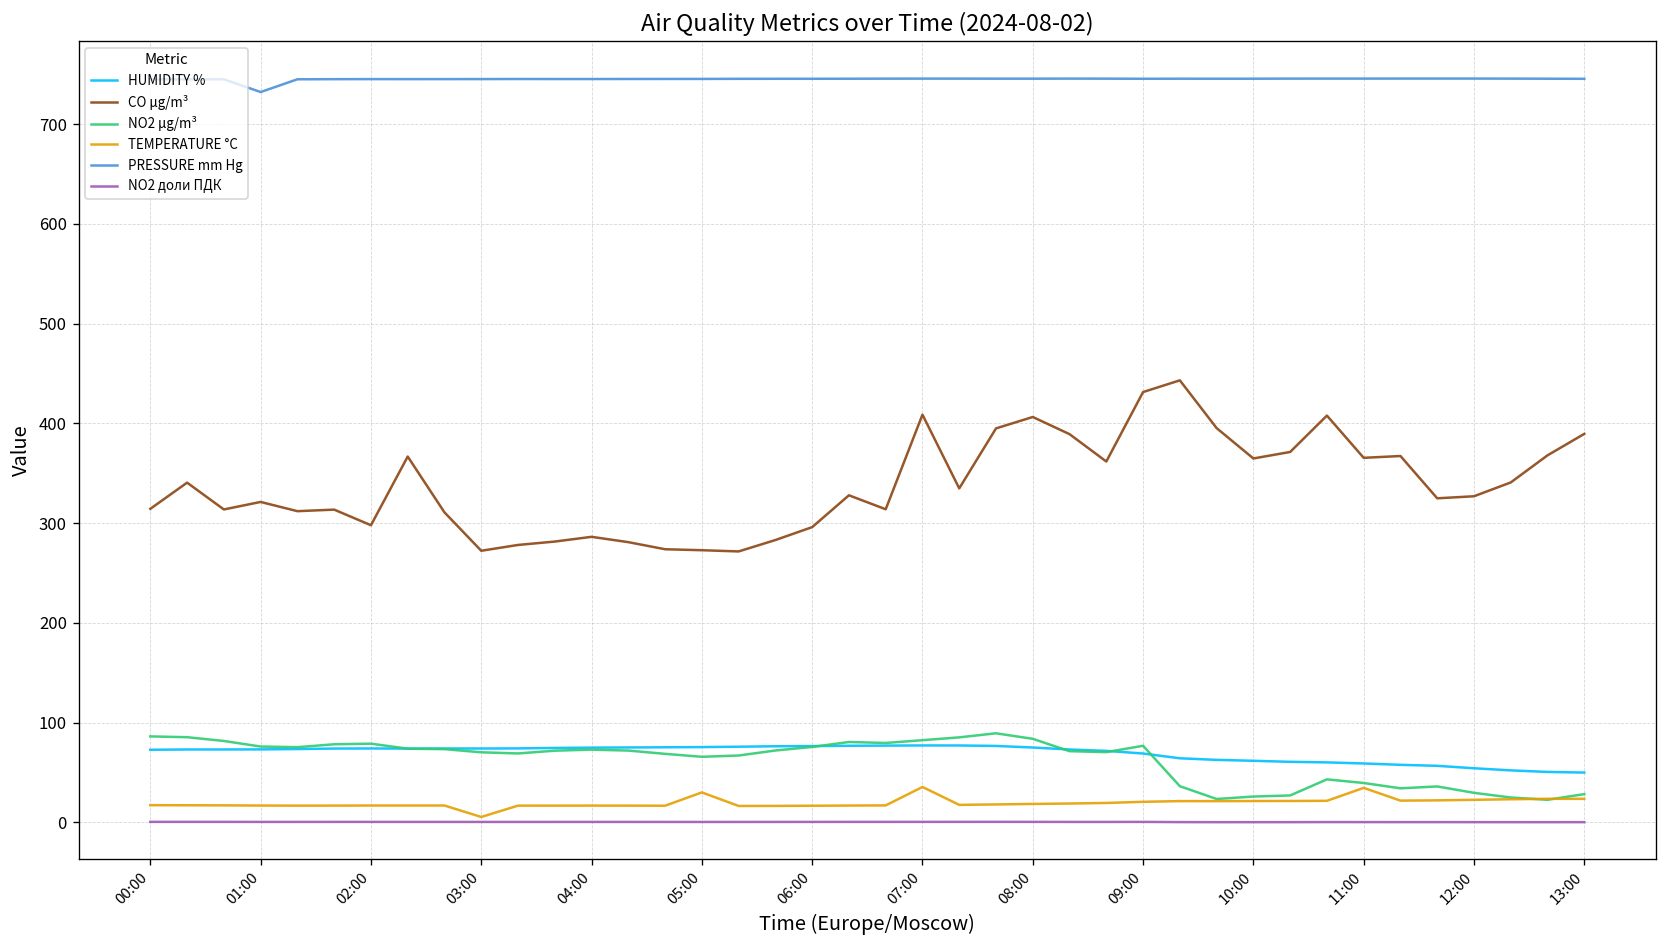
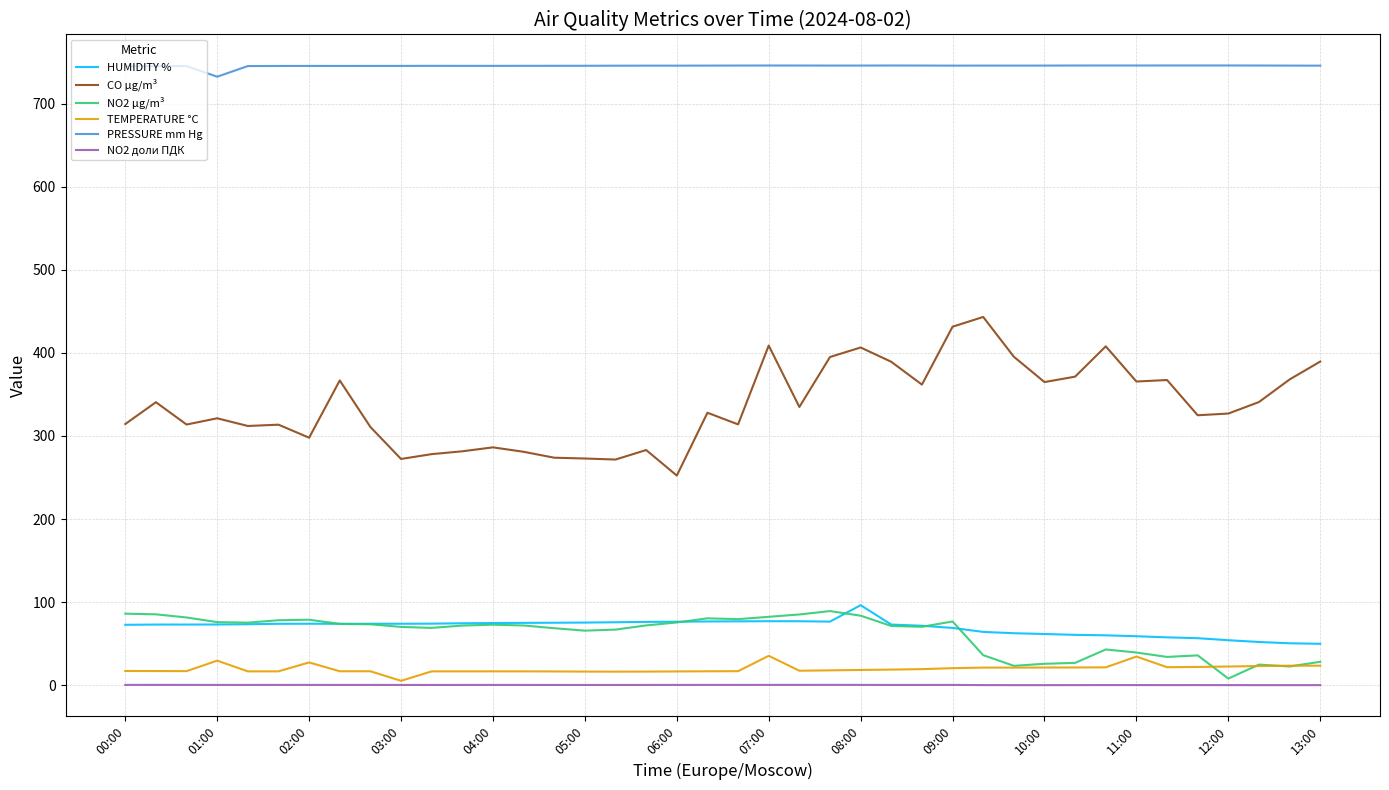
TEMPERATURE °C, 01:00: 20 -> 30
TEMPERATURE °C, 02:00: 20 -> 30
TEMPERATURE °C, 05:00: 30 -> 20
CO µg/m³, 06:00: 300 -> 250
HUMIDITY %, 08:00: 70 -> 100
NO2 µg/m³, 12:00: 30 -> 10
